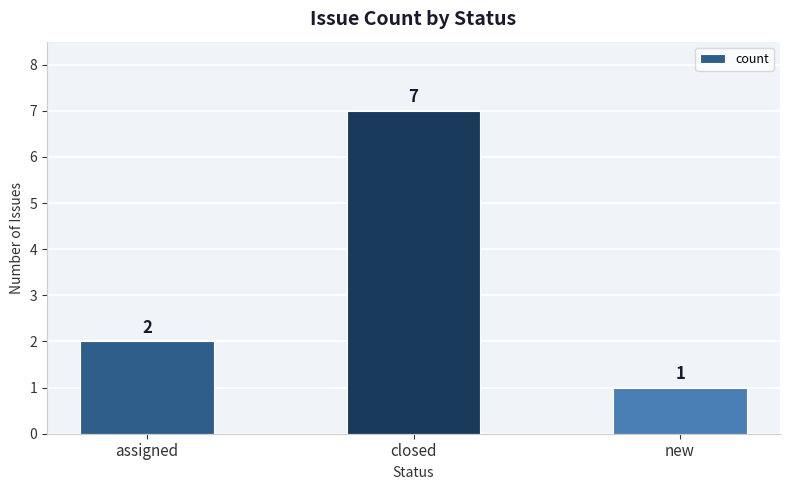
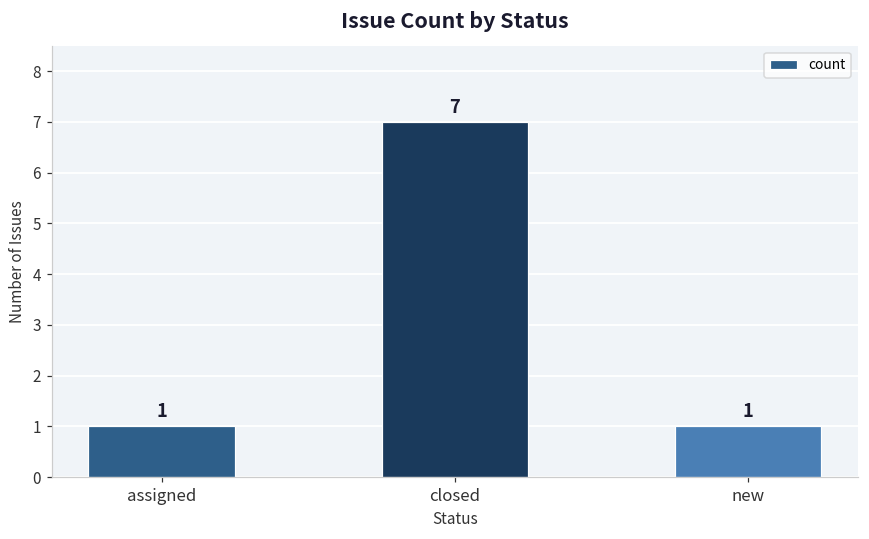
assigned: 2 -> 1
